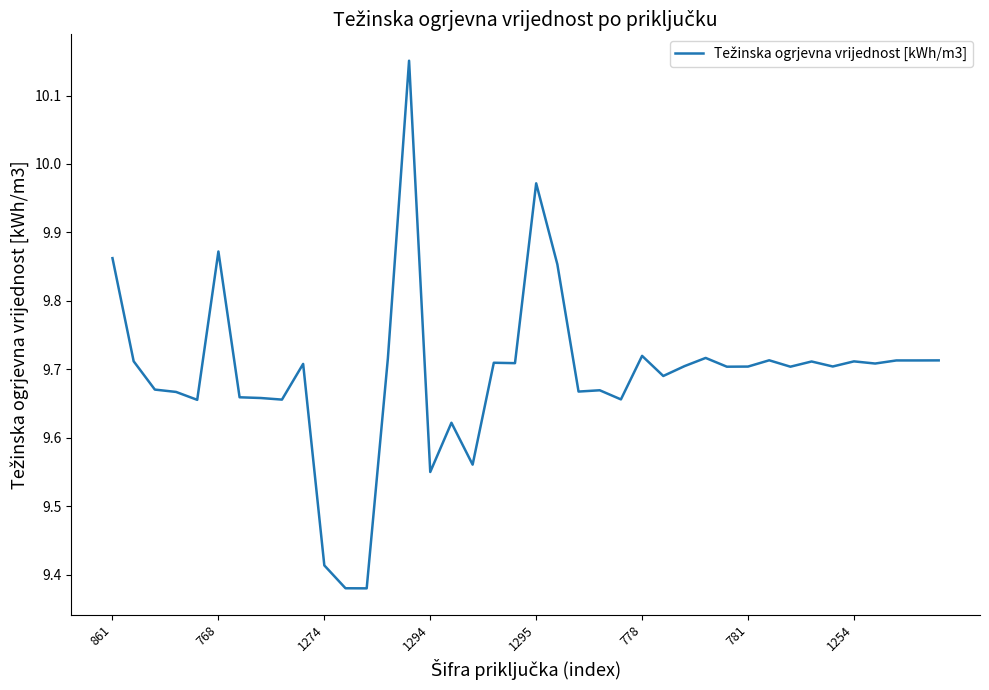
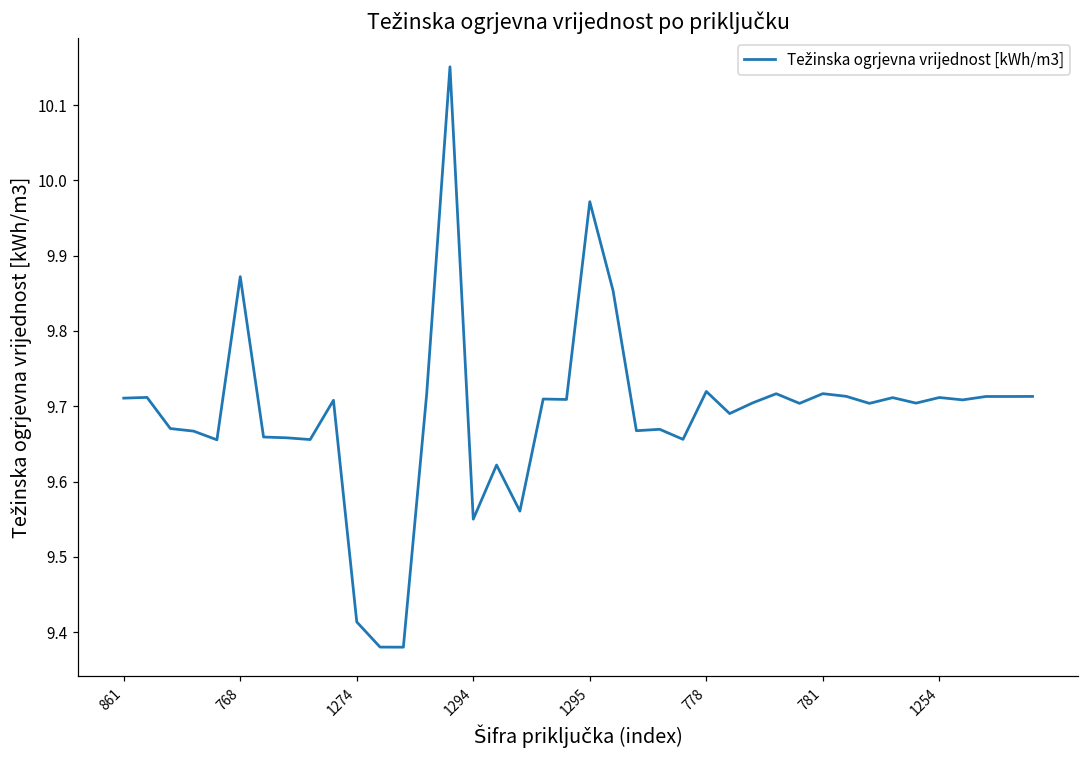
861: 9.86 -> 9.71
781: 9.70 -> 9.72
